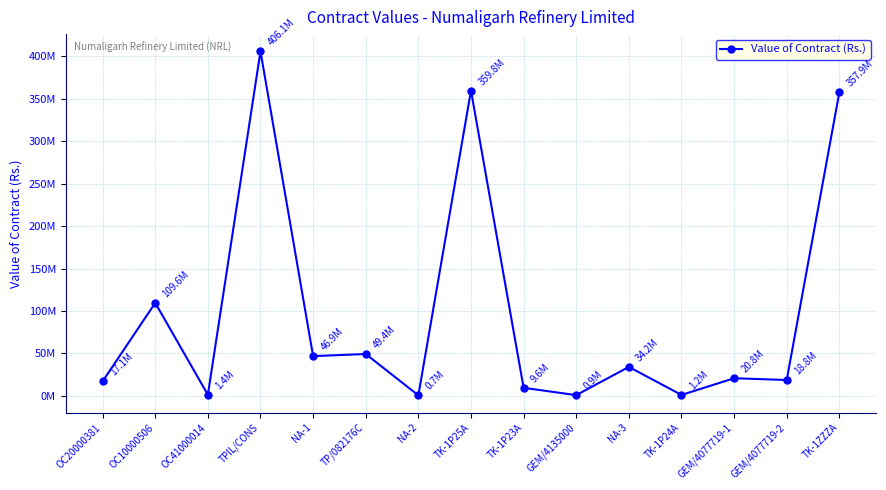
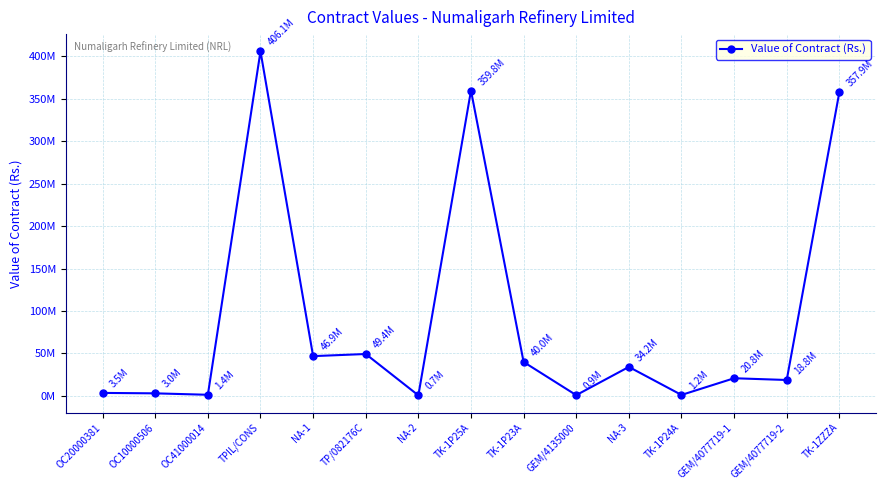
OC20000381: 17.1M -> 3.5M
OC10000506: 109.6M -> 3.0M
TK-1P23A: 9.6M -> 40.0M
